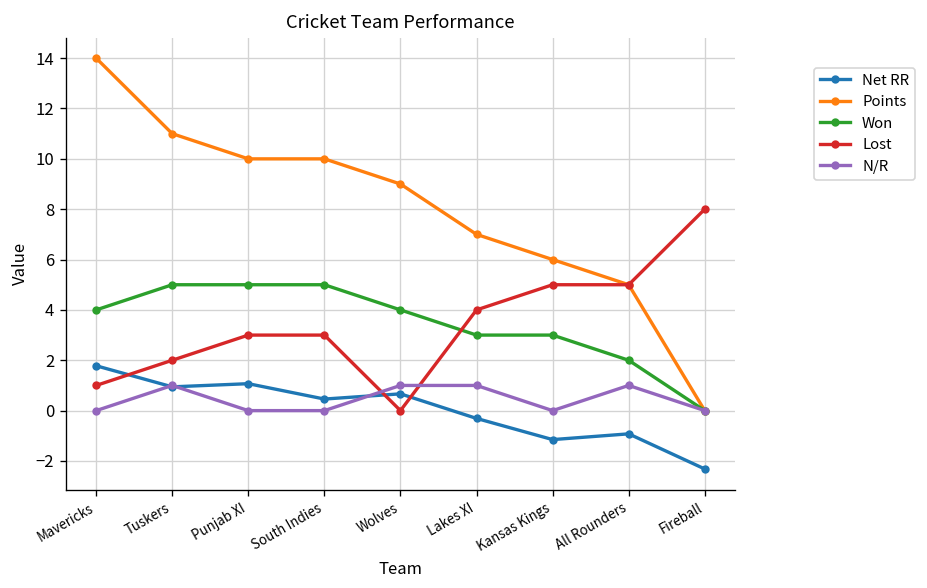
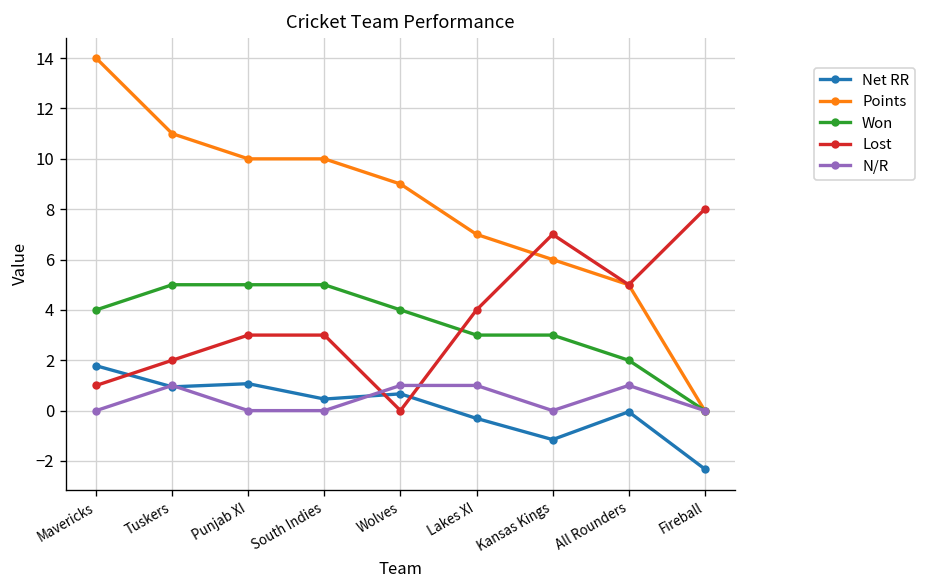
Lost, Kansas Kings: 5 -> 7
Net RR, All Rounders: -0.9 -> 0.0
